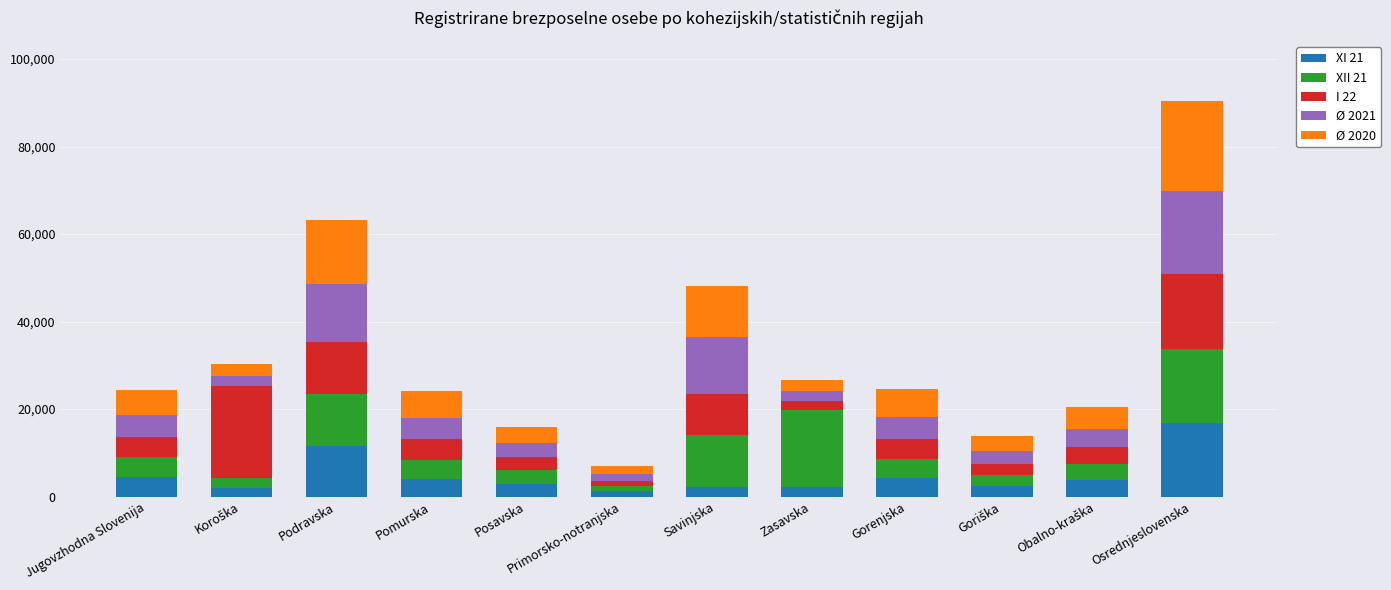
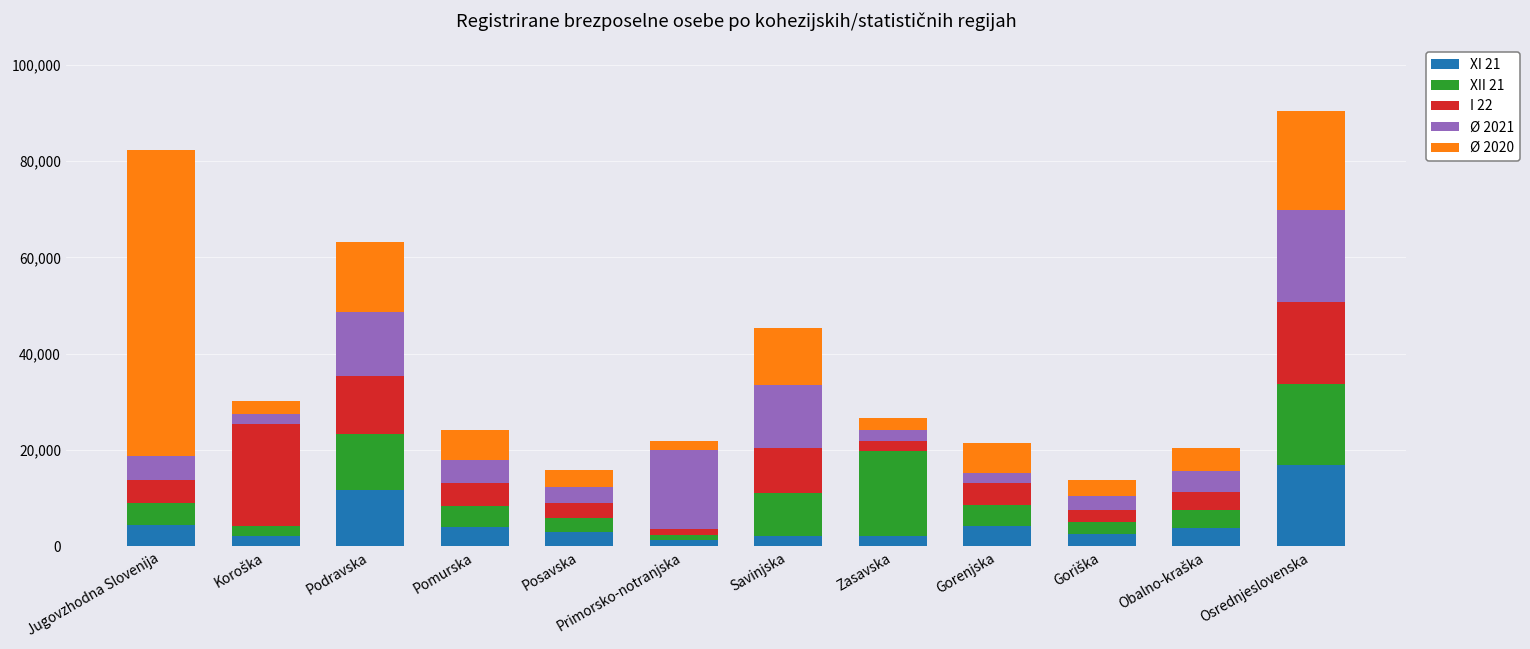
Ø 2020, Jugovzhodna Slovenija: 6,000 -> 64,000
Ø 2021, Primorsko-notranjska: 1,000 -> 16,000
XII 21, Savinjska: 12,000 -> 9,000
Ø 2021, Gorenjska: 5,000 -> 2,000
